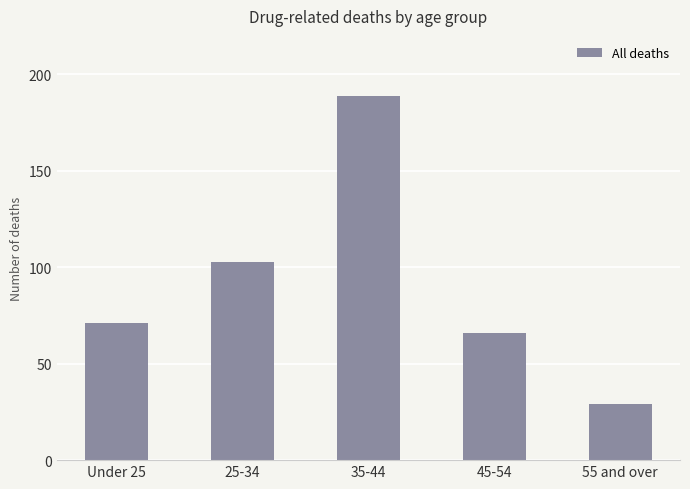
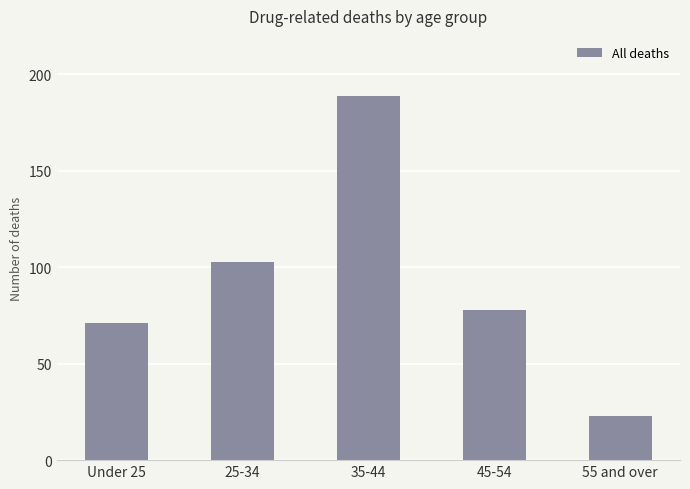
45-54: 66 -> 78
55 and over: 29 -> 23
